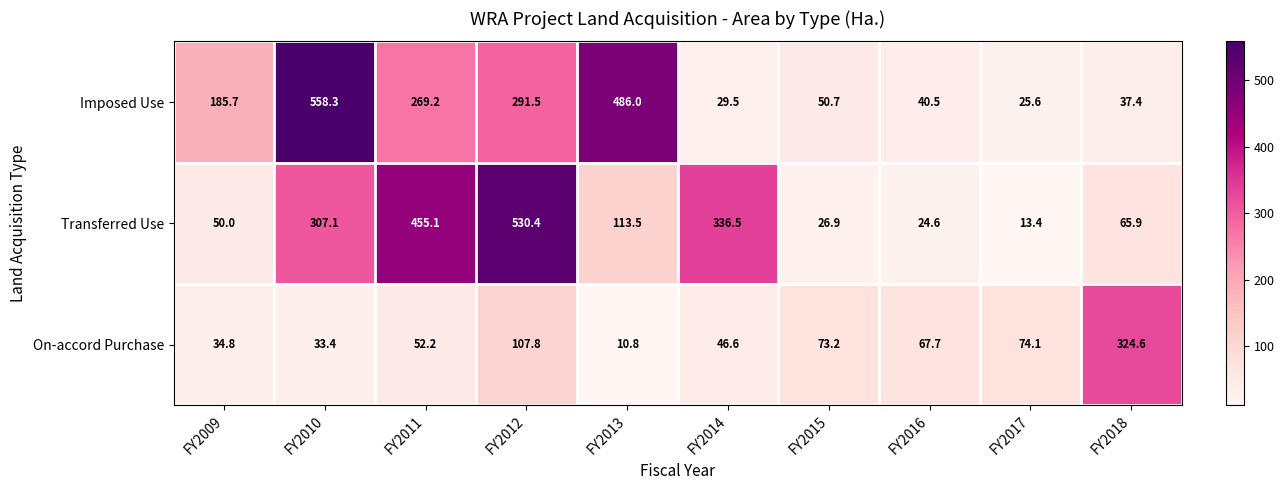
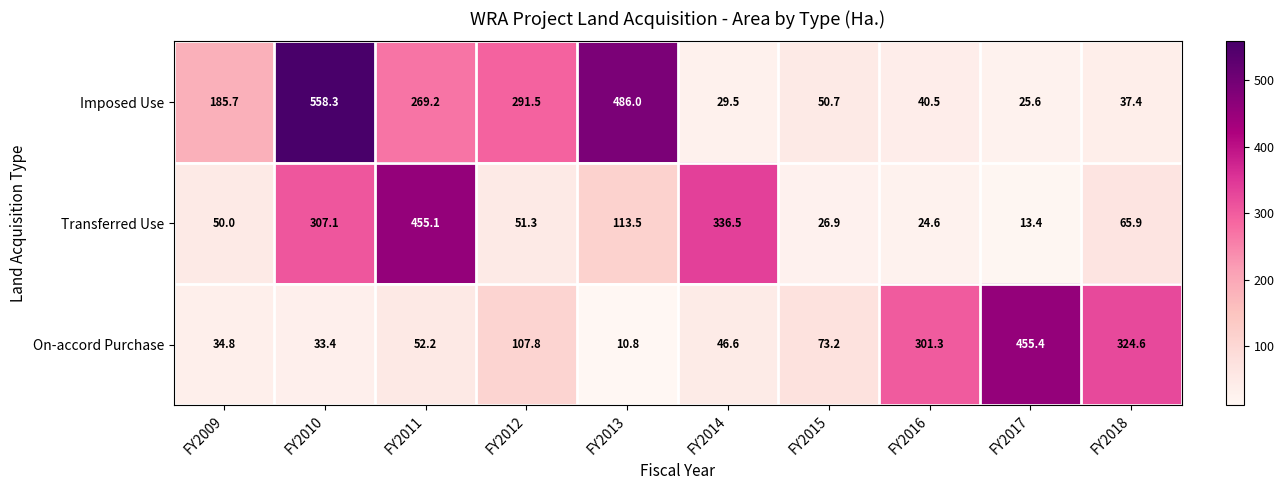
Transferred Use, FY2012: 530.4 -> 51.3
On-accord Purchase, FY2016: 67.7 -> 301.3
On-accord Purchase, FY2017: 74.1 -> 455.4
